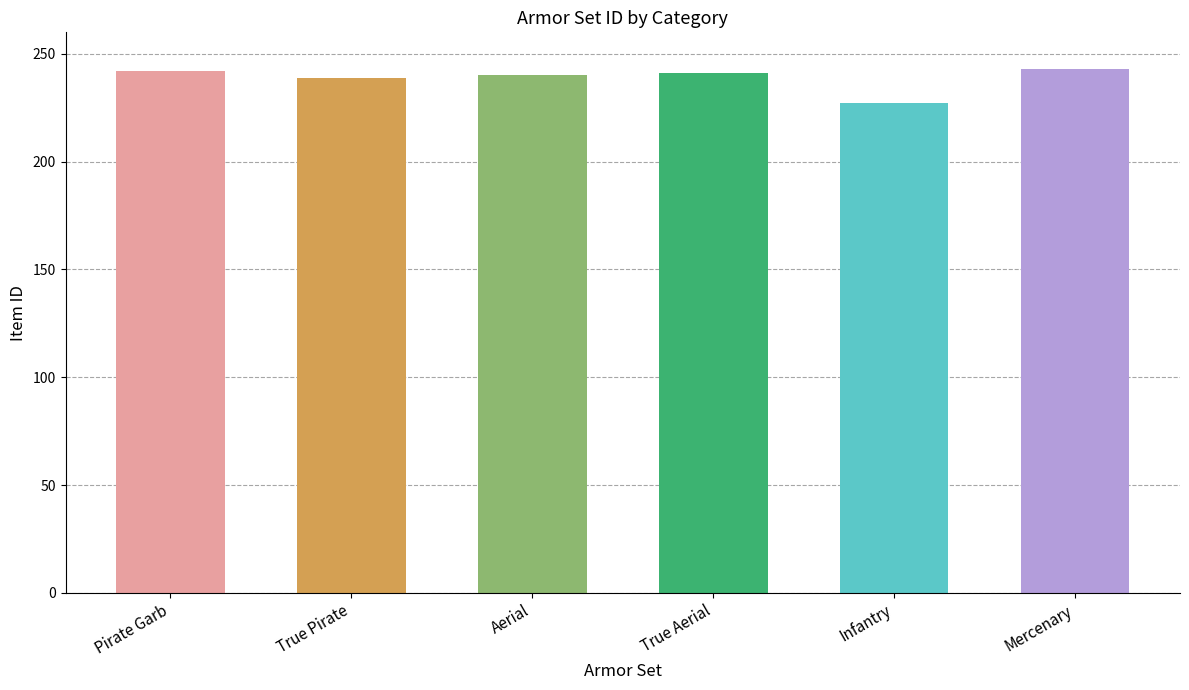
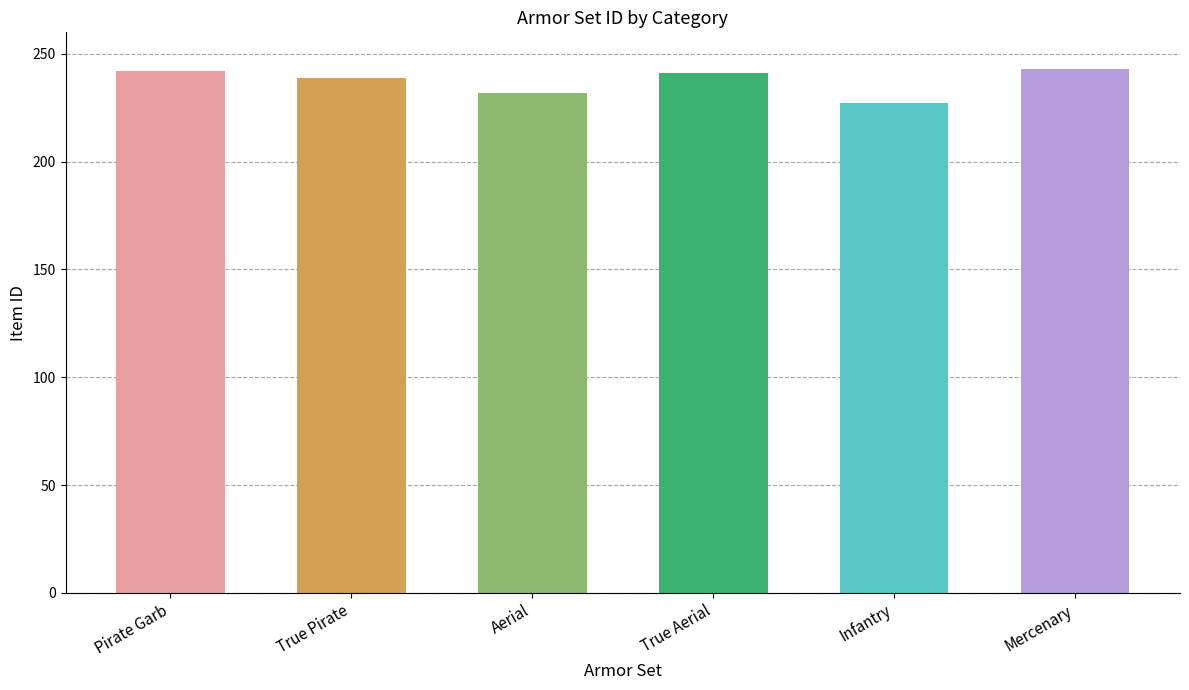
Aerial: 240 -> 232
